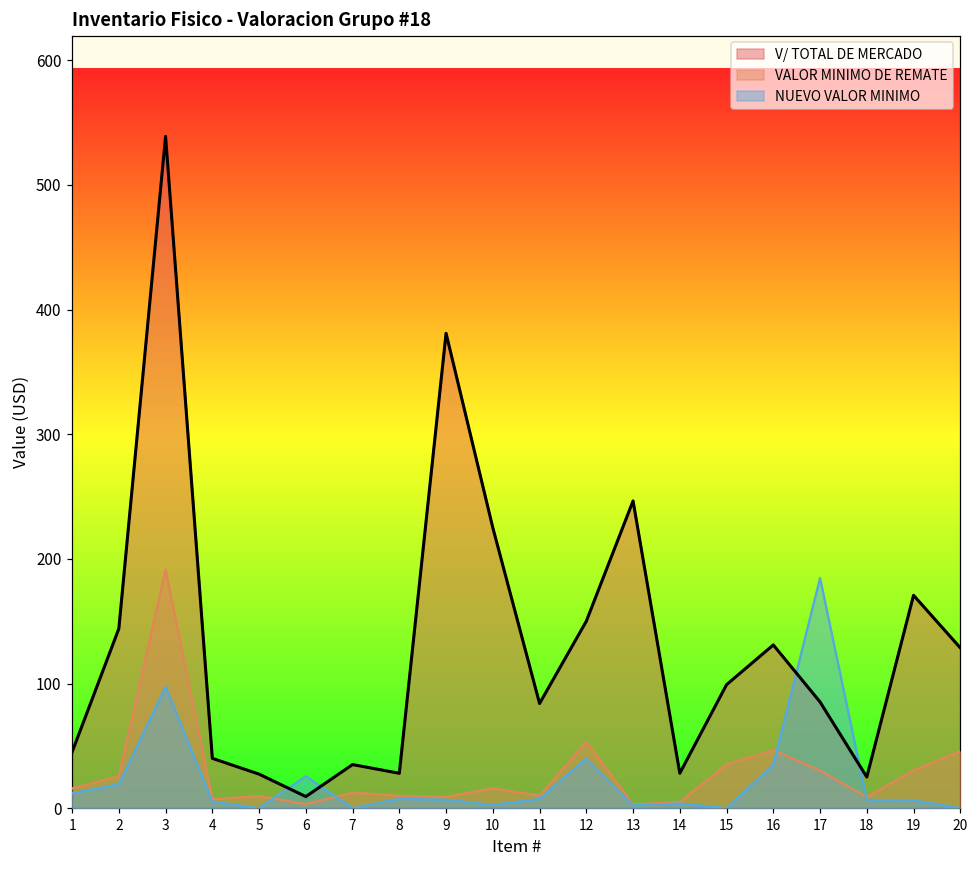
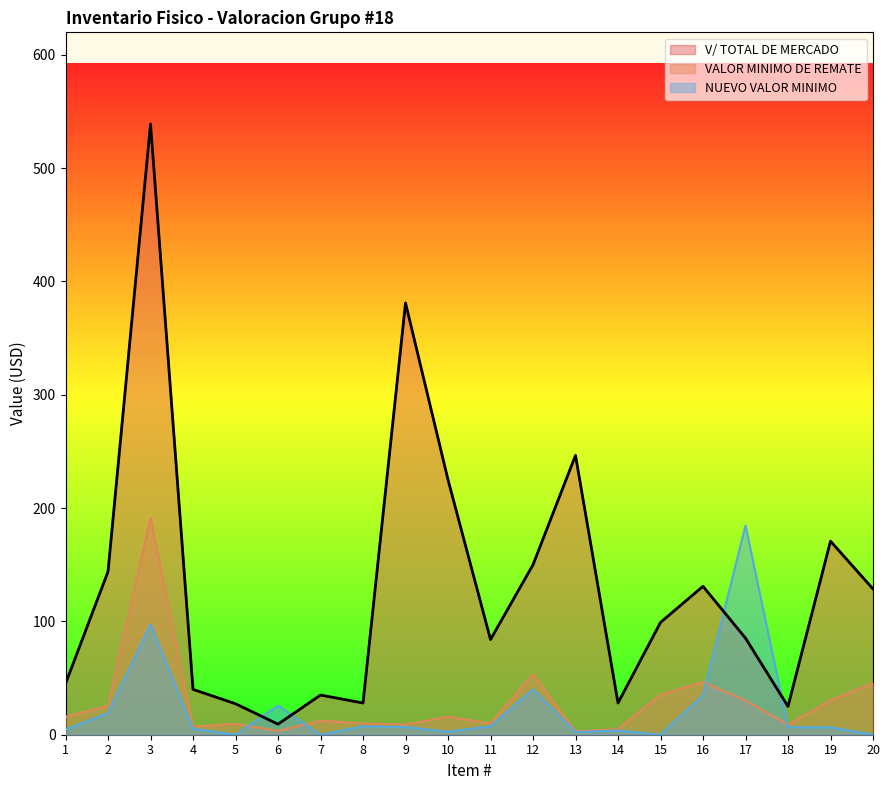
NUEVO VALOR MINIMO, 1: 12 -> 5
